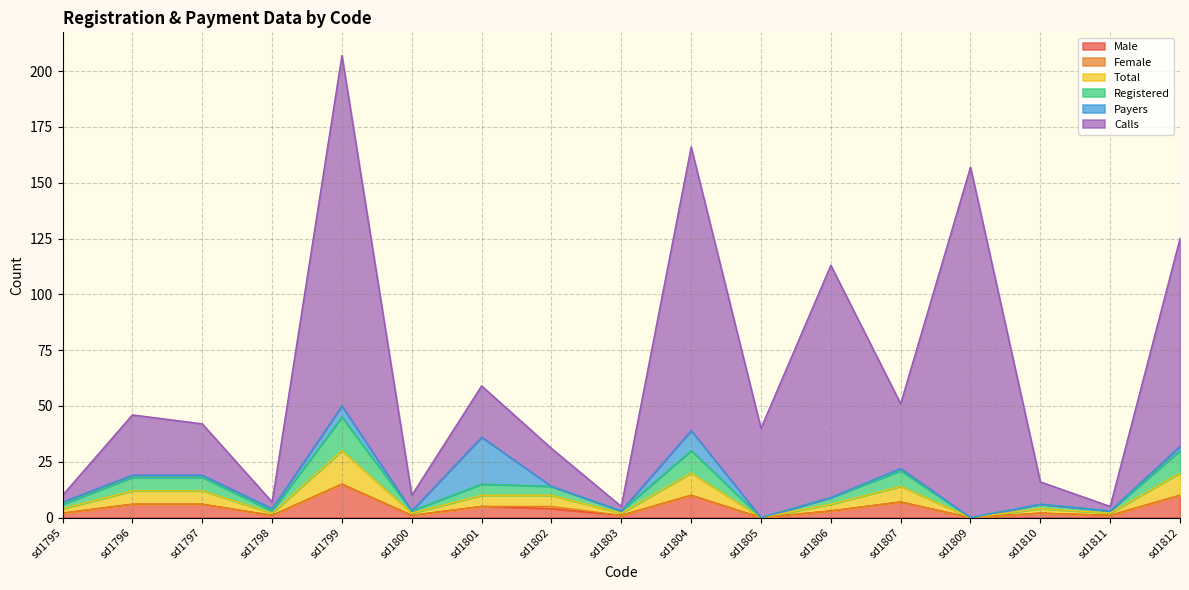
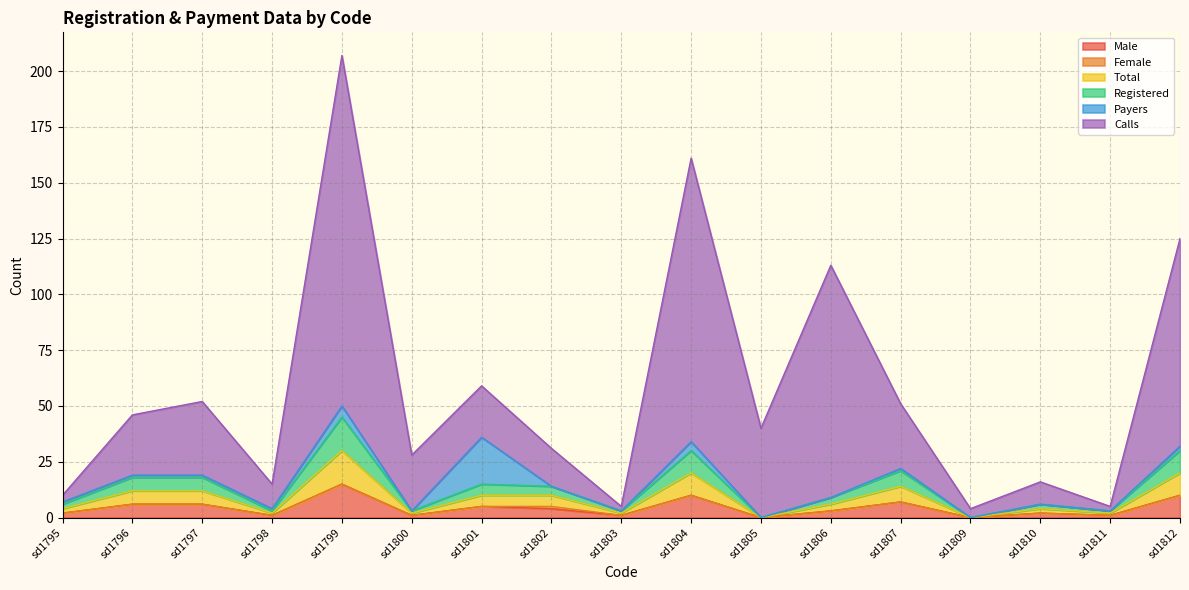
Calls, sd1797: 23 -> 33
Calls, sd1798: 3 -> 11
Calls, sd1800: 7 -> 25
Payers, sd1804: 9 -> 4
Calls, sd1809: 157 -> 4
